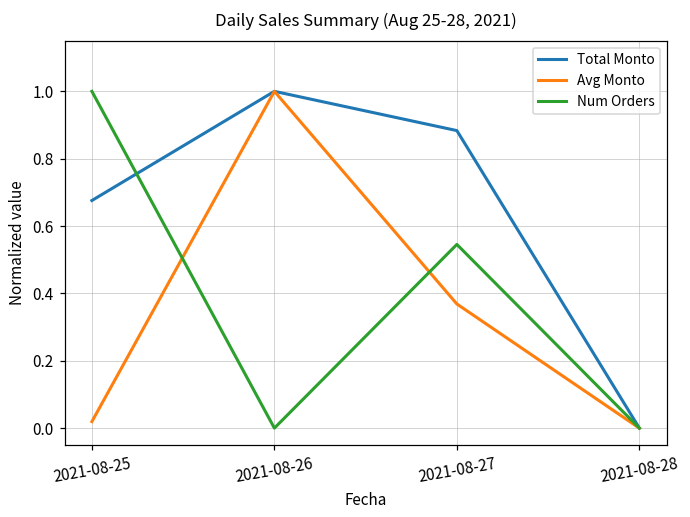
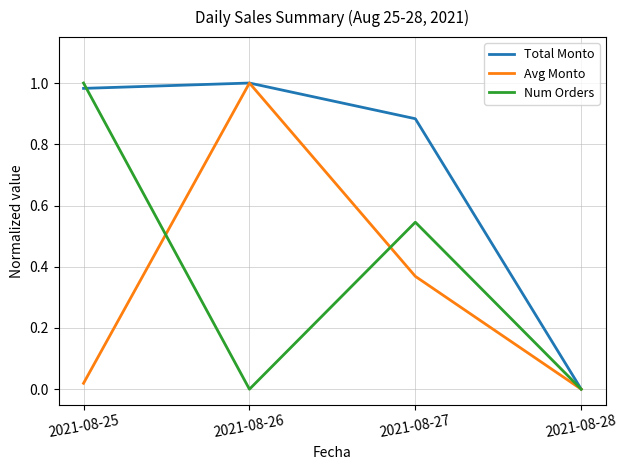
Total Monto, 2021-08-25: 0.68 -> 0.98
